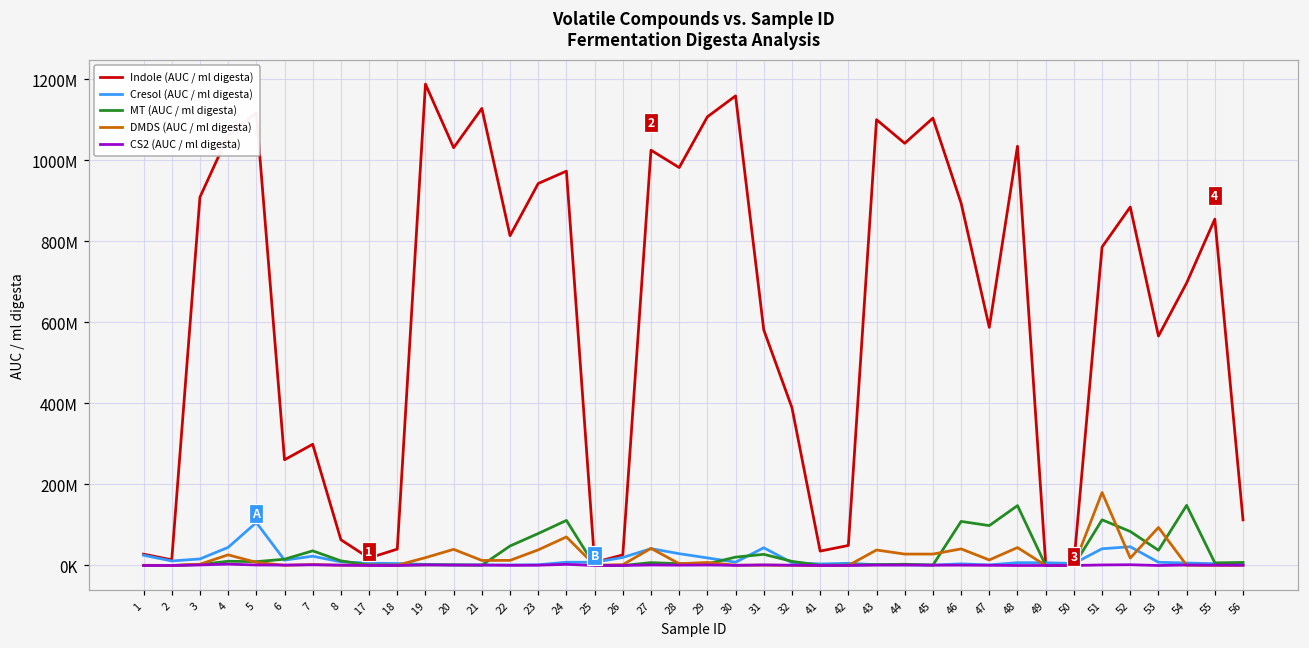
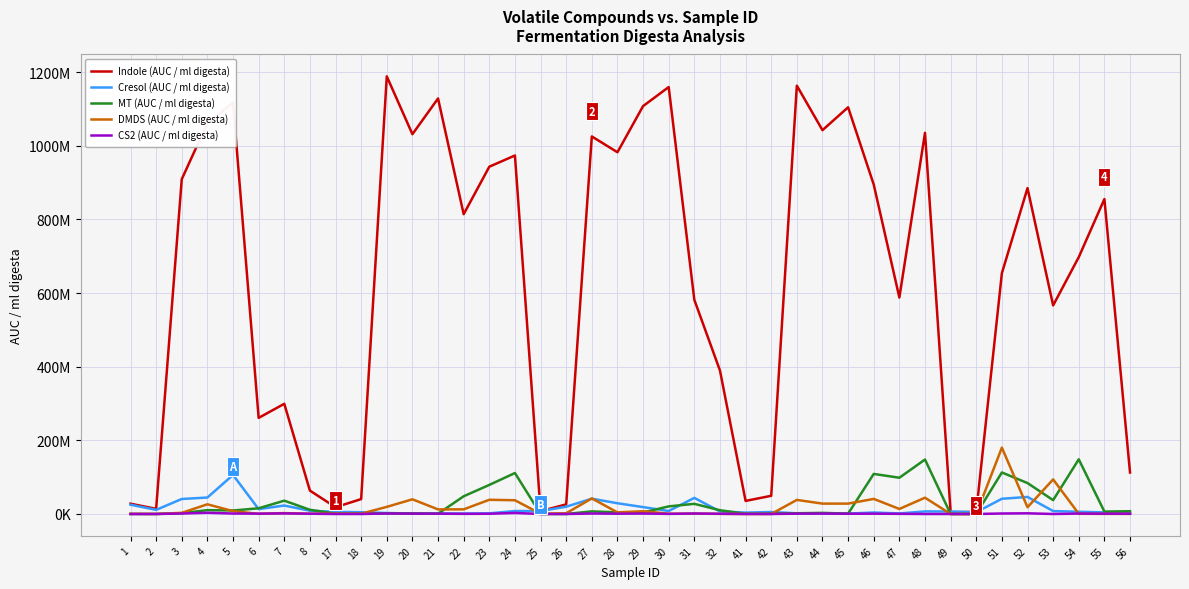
Cresol (AUC / ml digesta), 3: 20000000 -> 40000000
DMDS (AUC / ml digesta), 24: 70000000 -> 40000000
Indole (AUC / ml digesta), 43: 1100000000 -> 1160000000
Indole (AUC / ml digesta), 51: 790000000 -> 650000000
